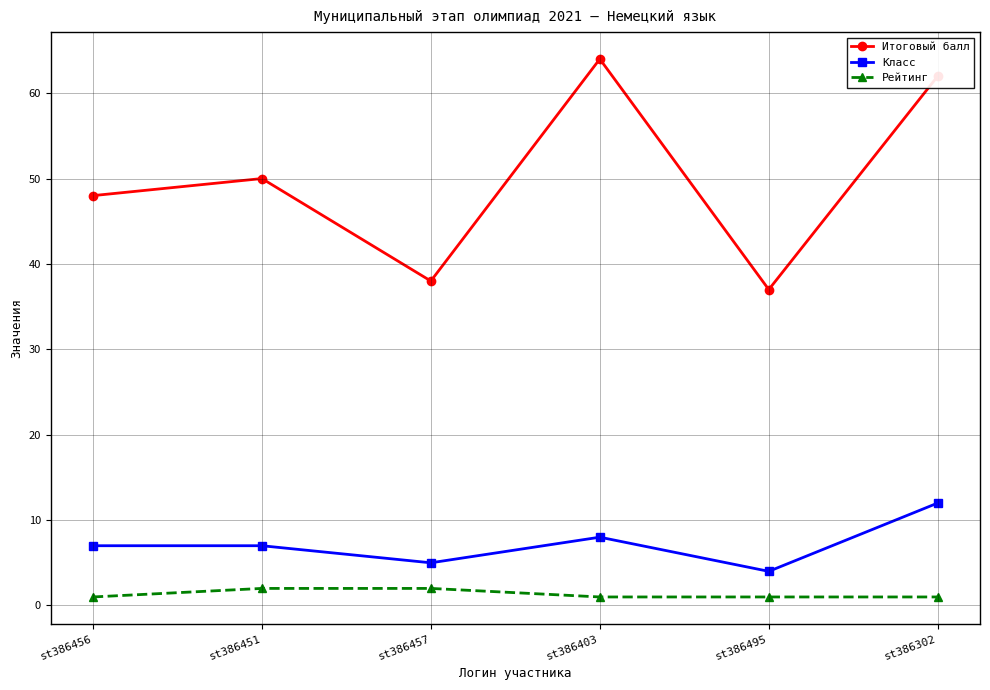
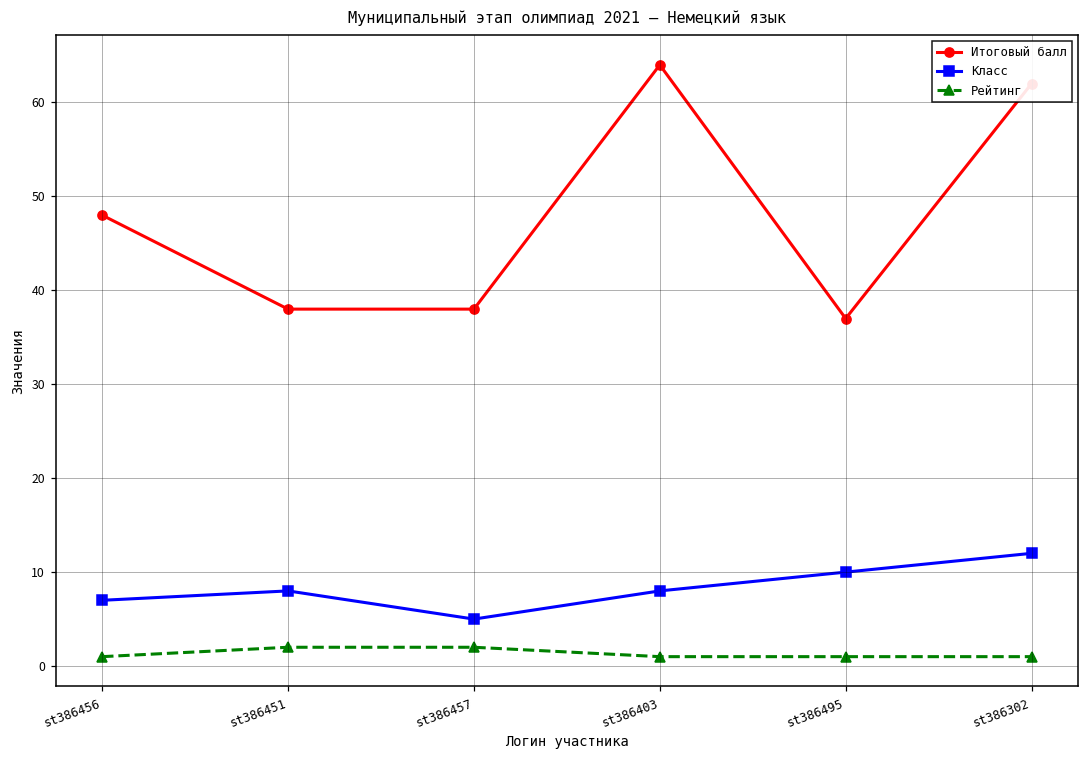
Итоговый балл, st386451: 50 -> 38
Класс, st386451: 7 -> 8
Класс, st386495: 4 -> 10
